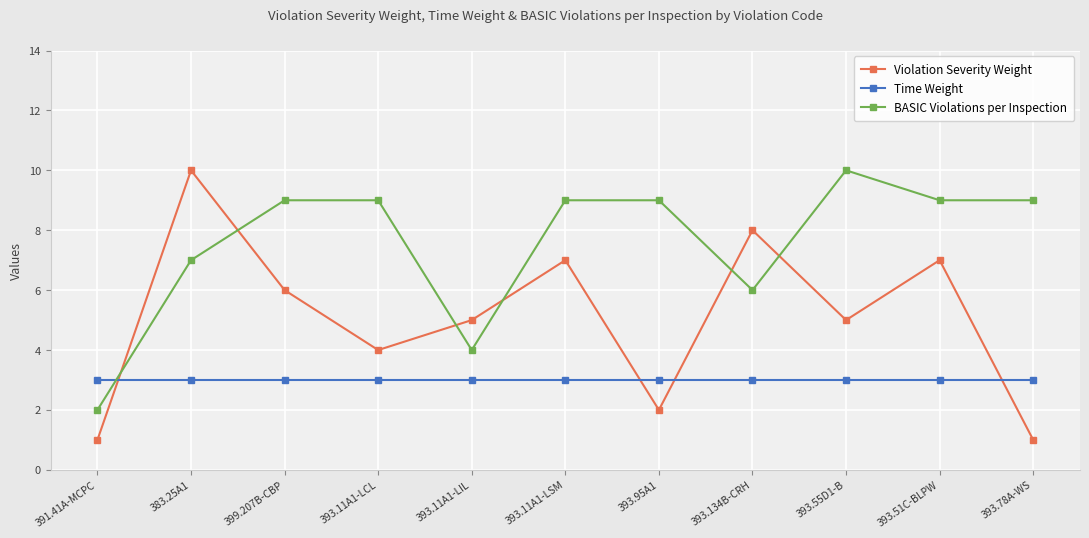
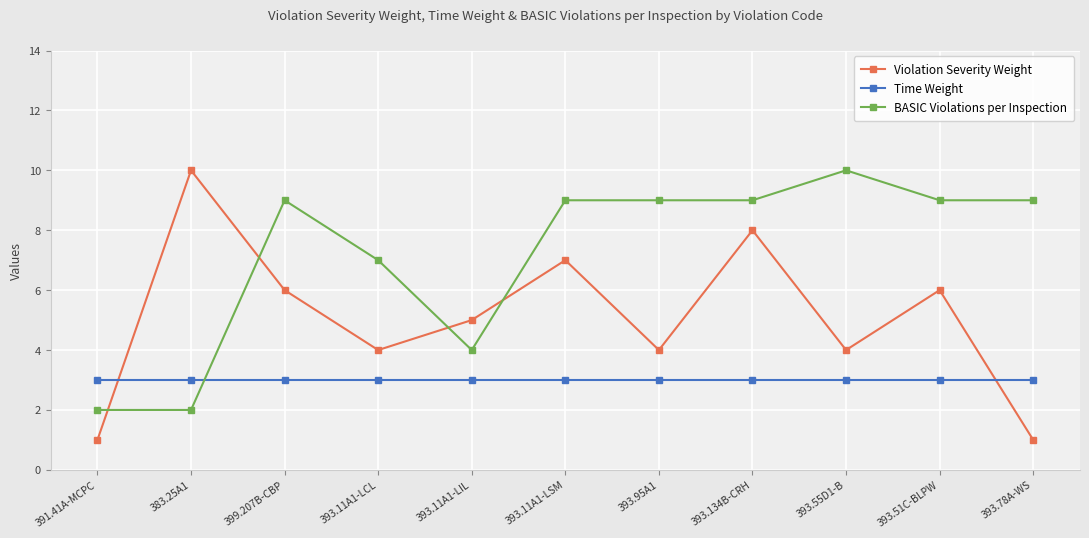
BASIC Violations per Inspection, 383.25A1: 7 -> 2
BASIC Violations per Inspection, 393.11A1-LCL: 9 -> 7
Violation Severity Weight, 393.95A1: 2 -> 4
BASIC Violations per Inspection, 393.134B-CRH: 6 -> 9
Violation Severity Weight, 393.55D1-B: 5 -> 4
Violation Severity Weight, 393.51C-BLPW: 7 -> 6
